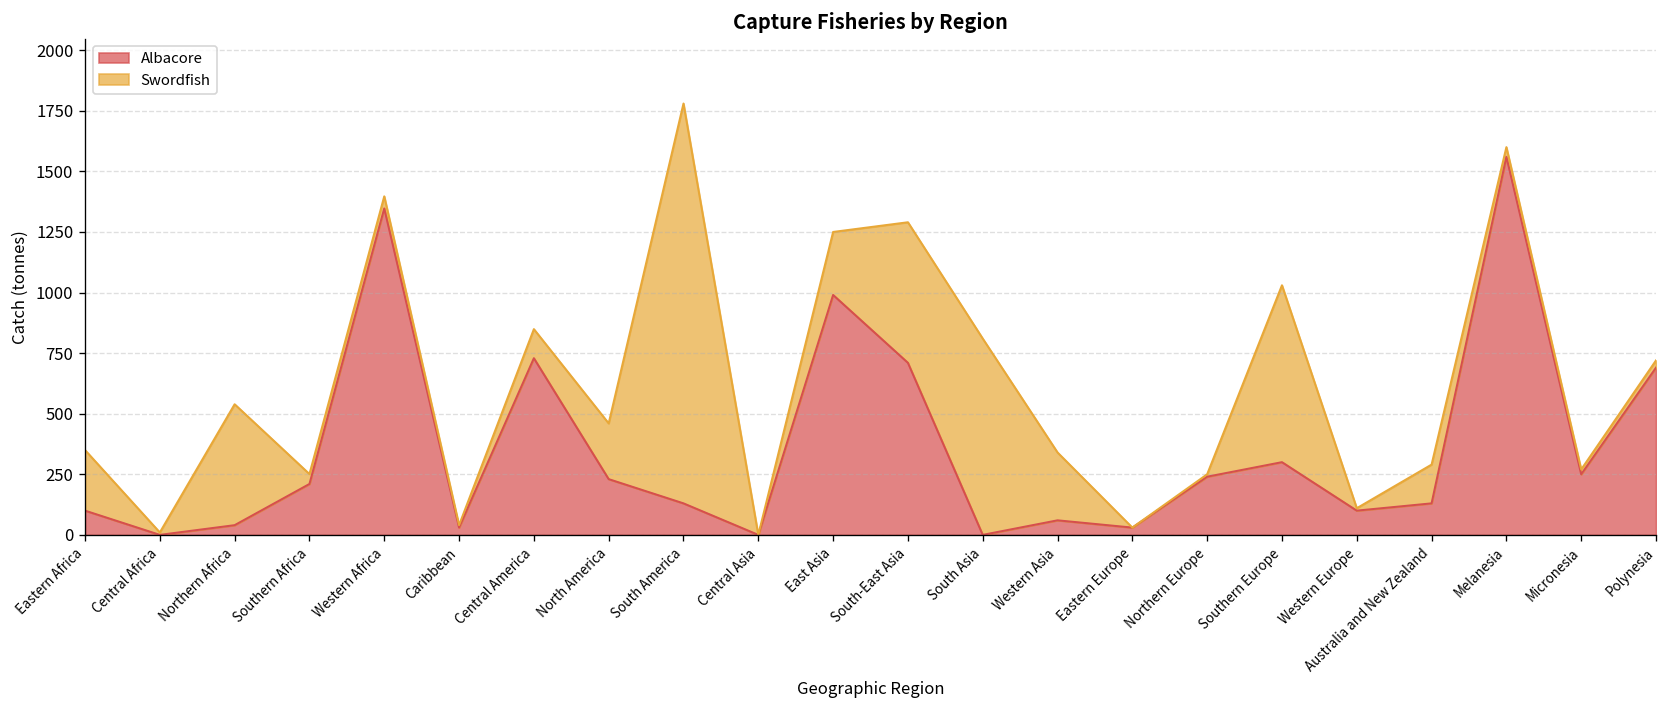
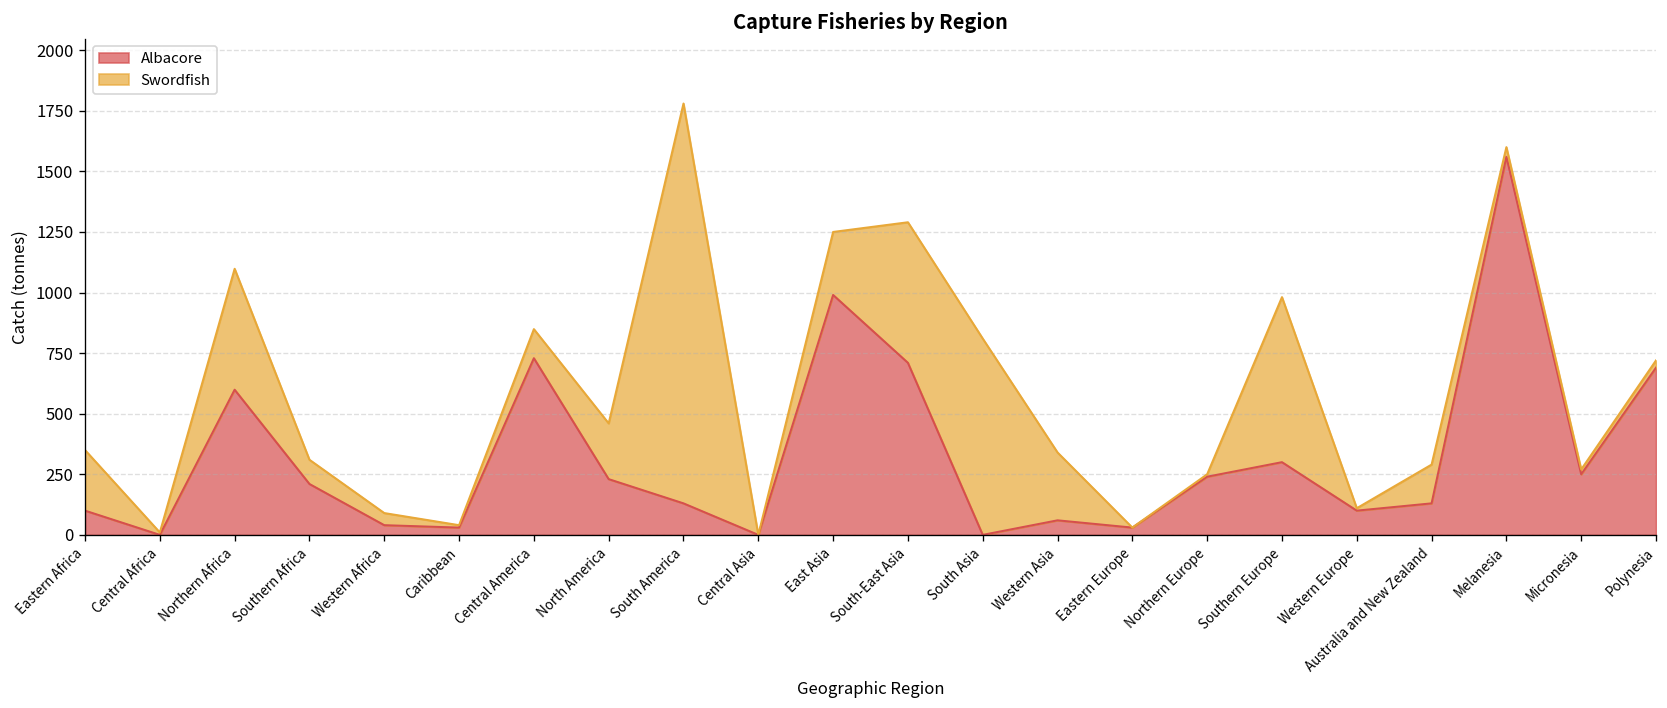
Albacore, Northern Africa: 40 -> 600
Swordfish, Southern Africa: 40 -> 100
Albacore, Western Africa: 1350 -> 40
Swordfish, Southern Europe: 730 -> 680
